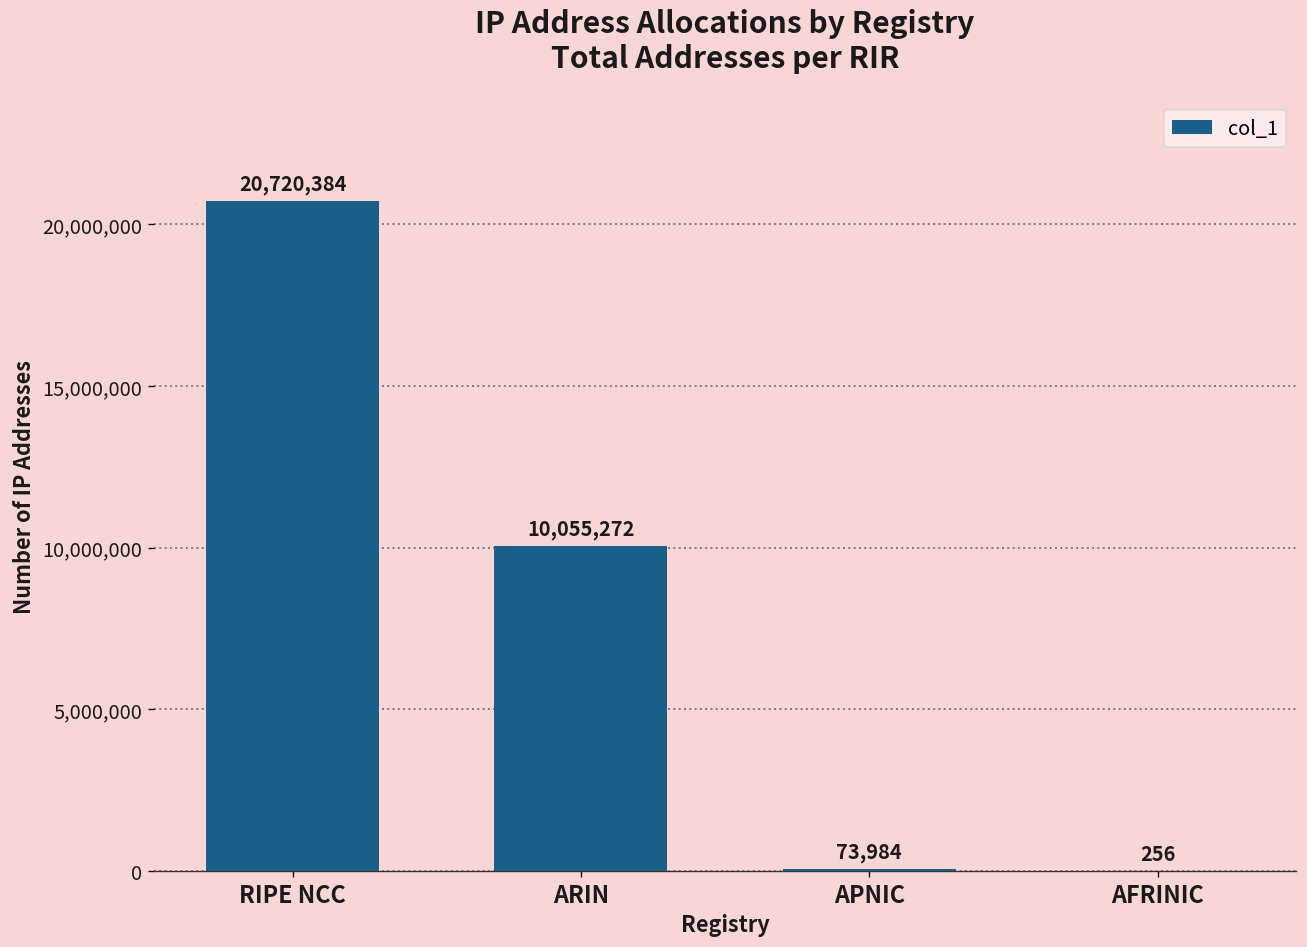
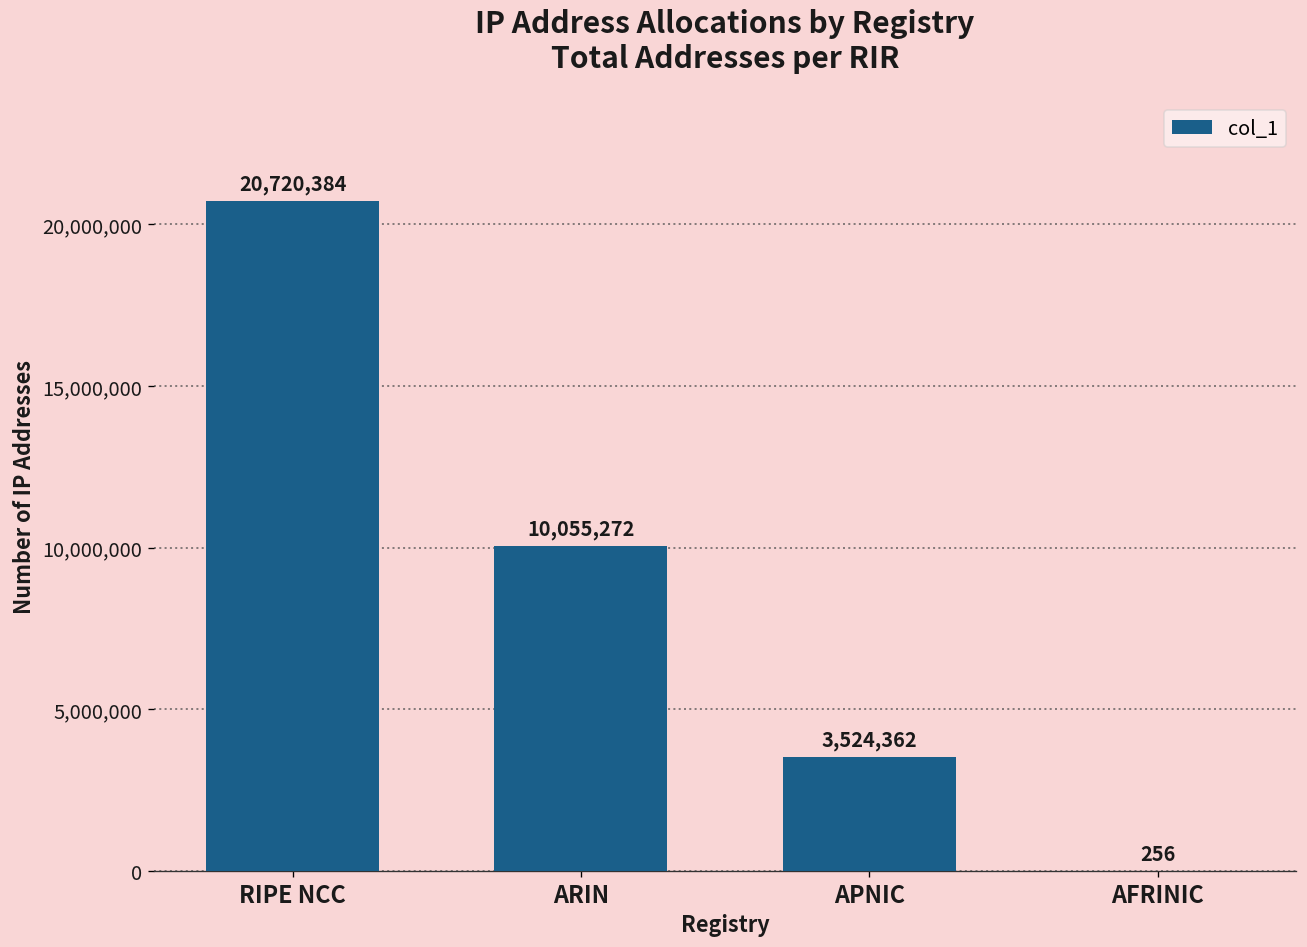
APNIC: 73,984 -> 3,524,362
